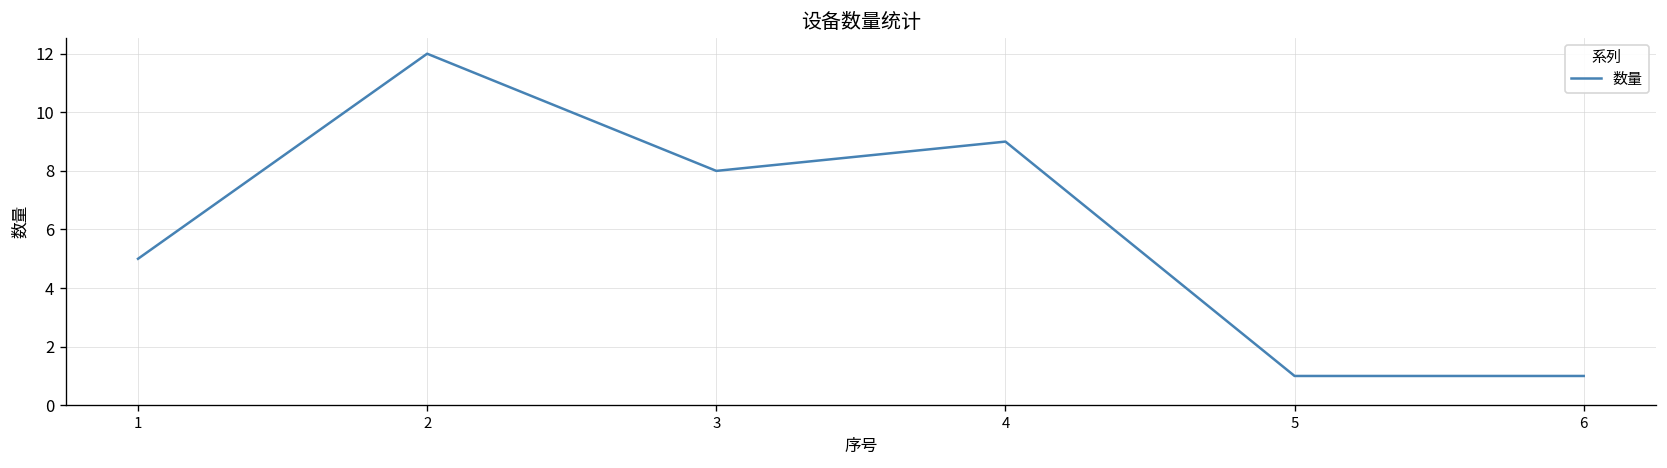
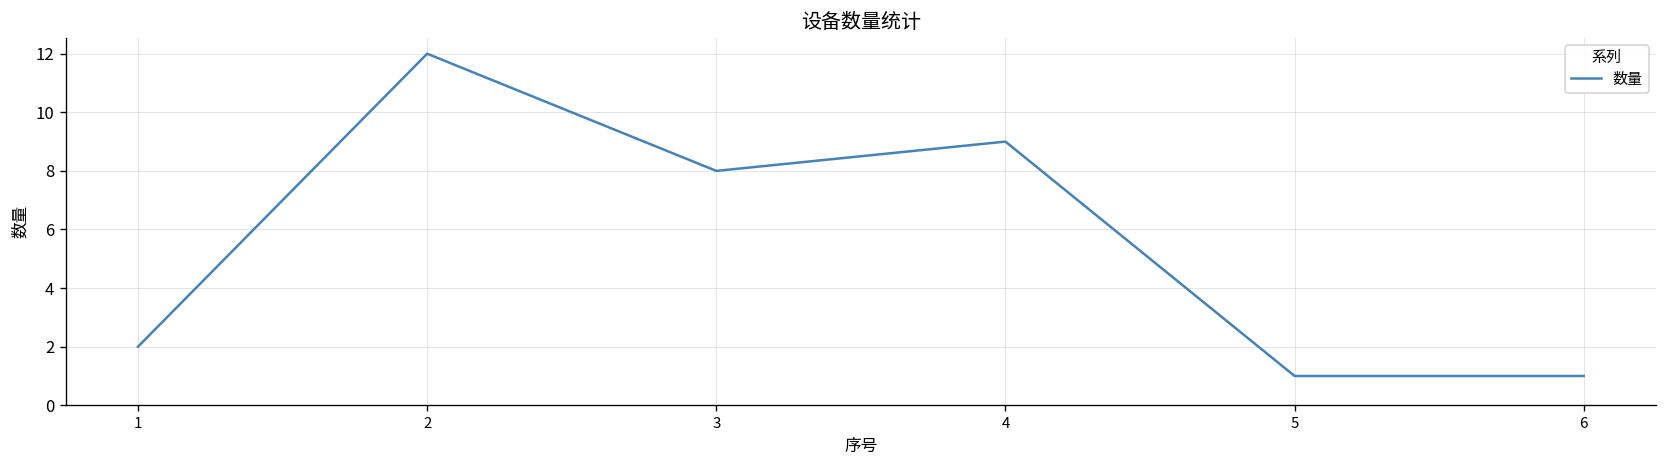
1: 5 -> 2
